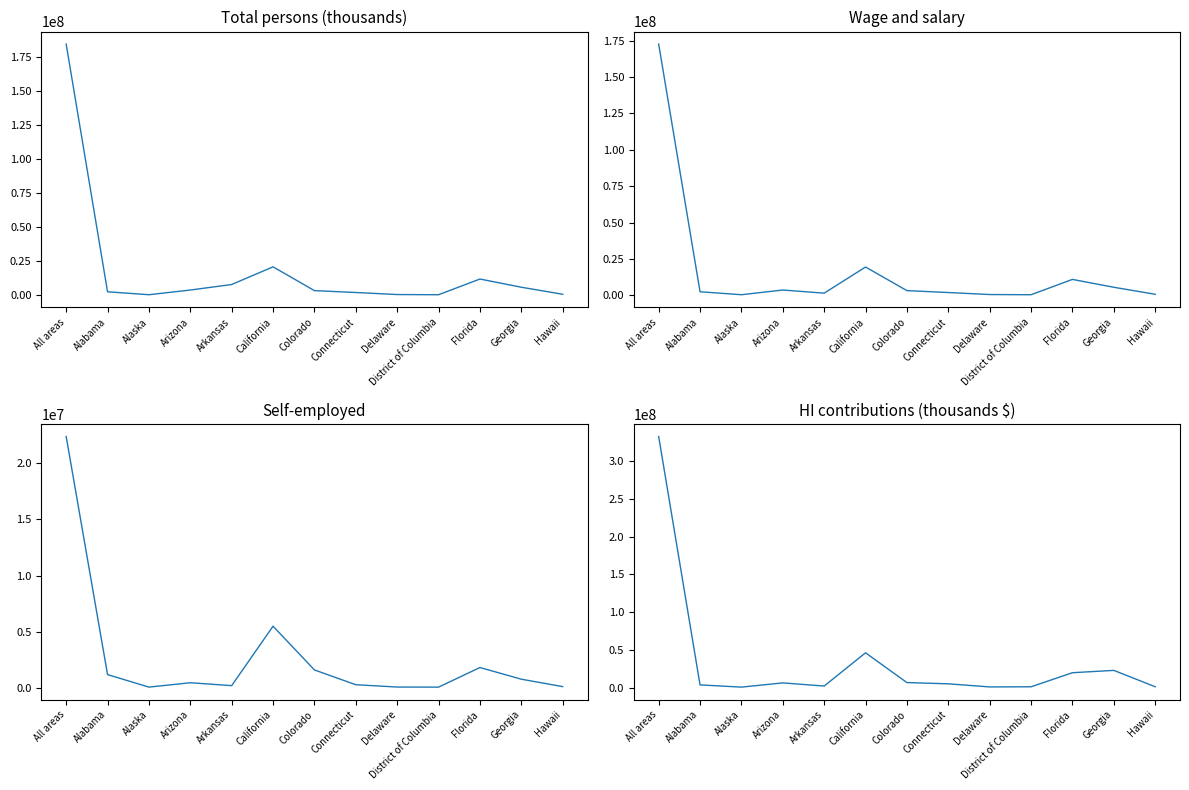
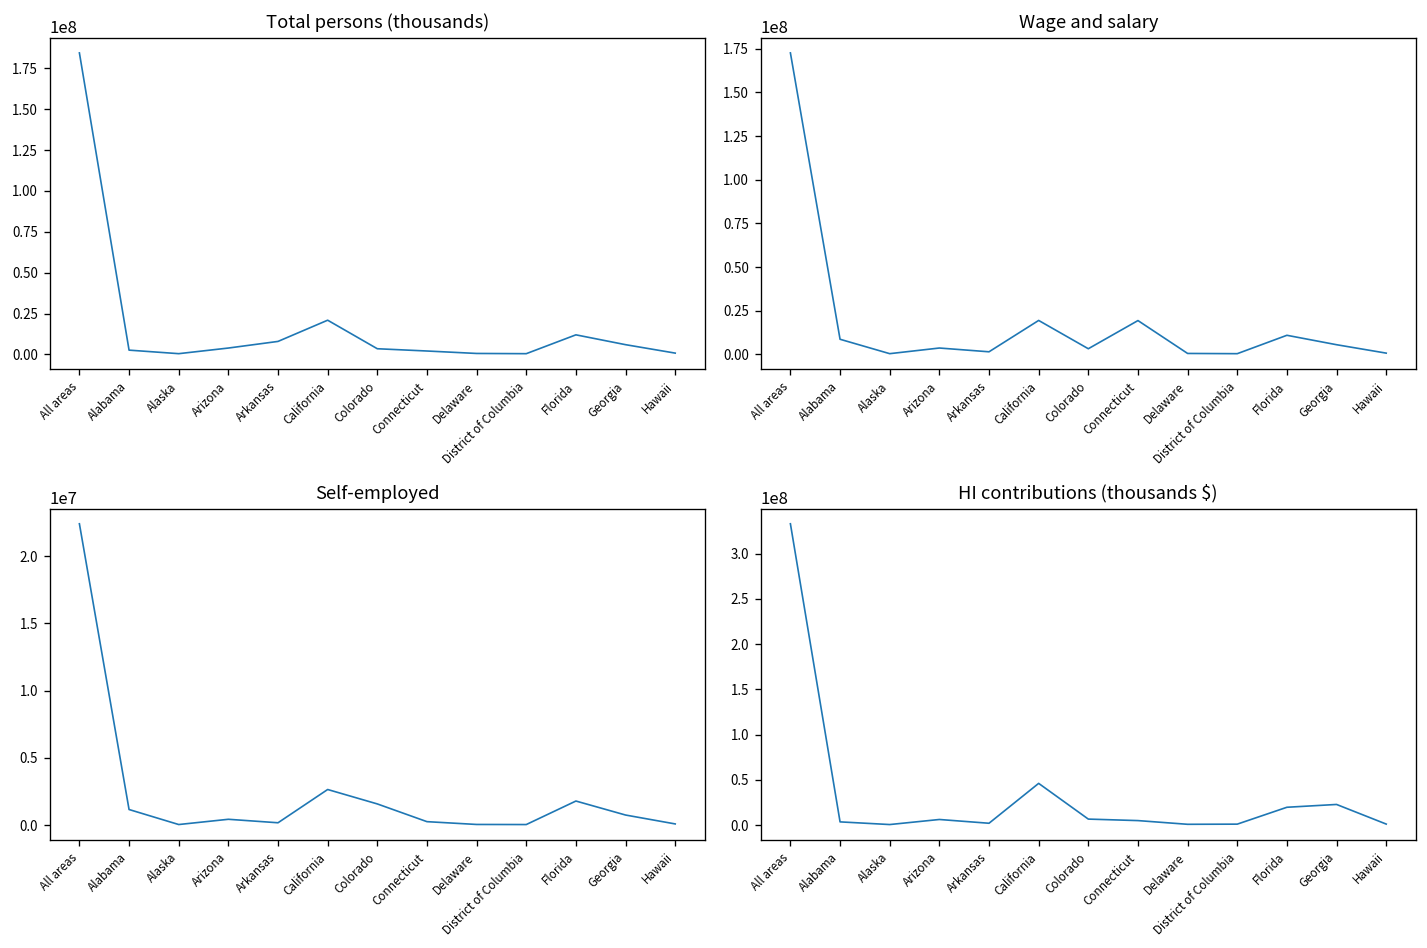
Wage and salary, Alabama: 2000000 -> 9000000
Wage and salary, Connecticut: 2000000 -> 19000000
Self-employed, California: 5500000 -> 2700000
